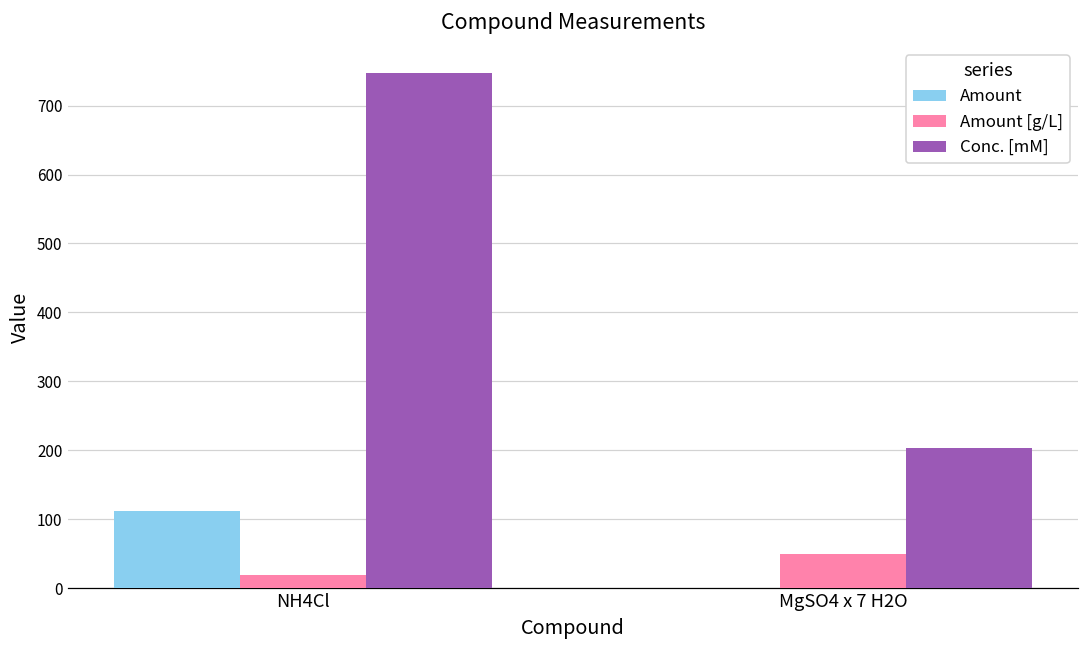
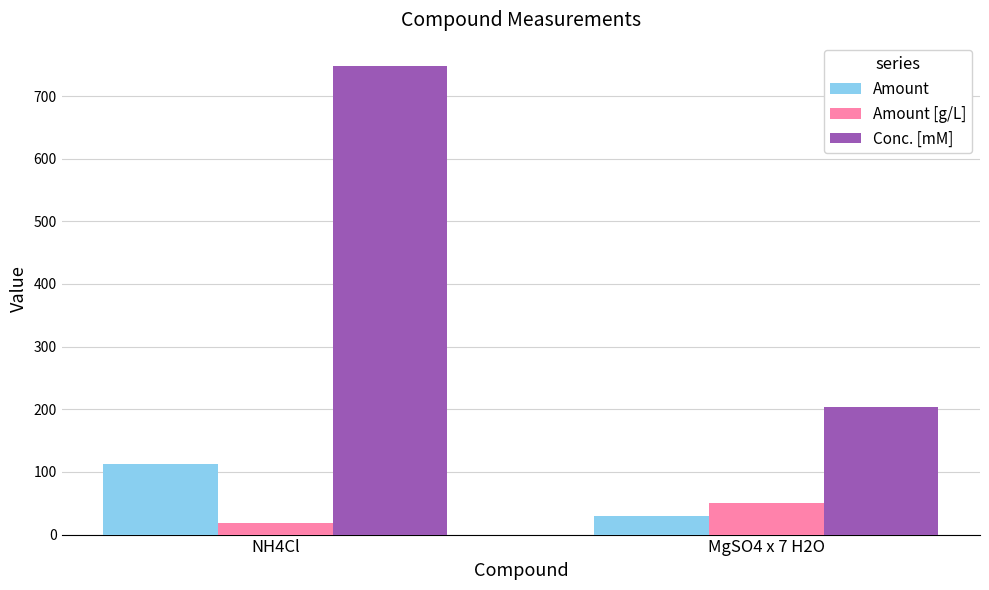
Amount, MgSO4 x 7 H2O: 0 -> 30
